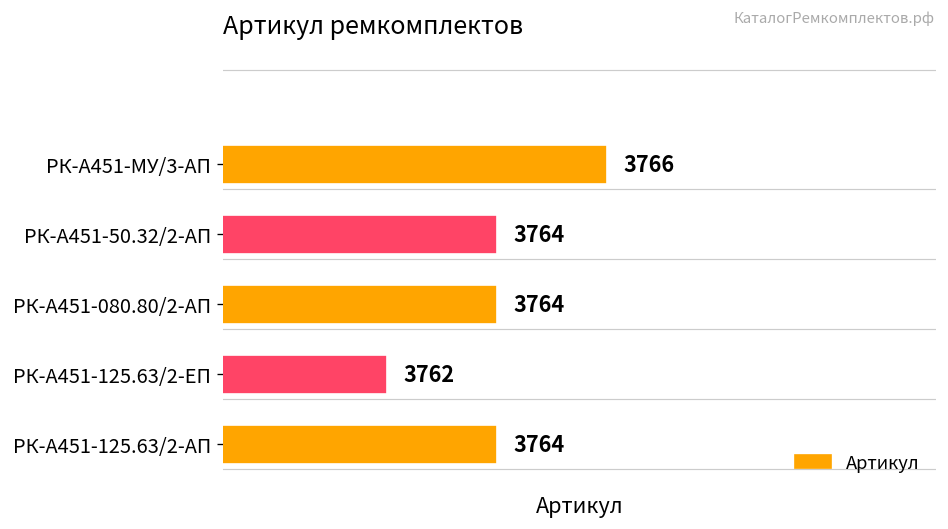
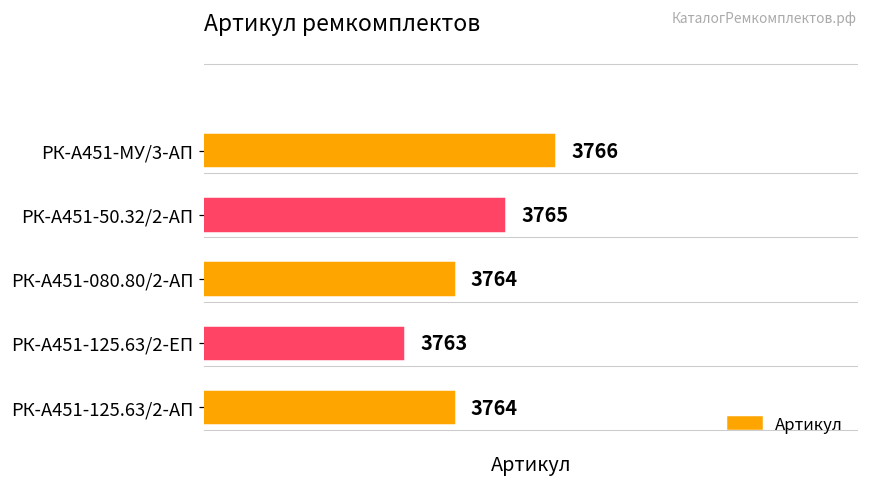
РК-А451-50.32/2-АП: 3764 -> 3765
РК-А451-125.63/2-ЕП: 3762 -> 3763
